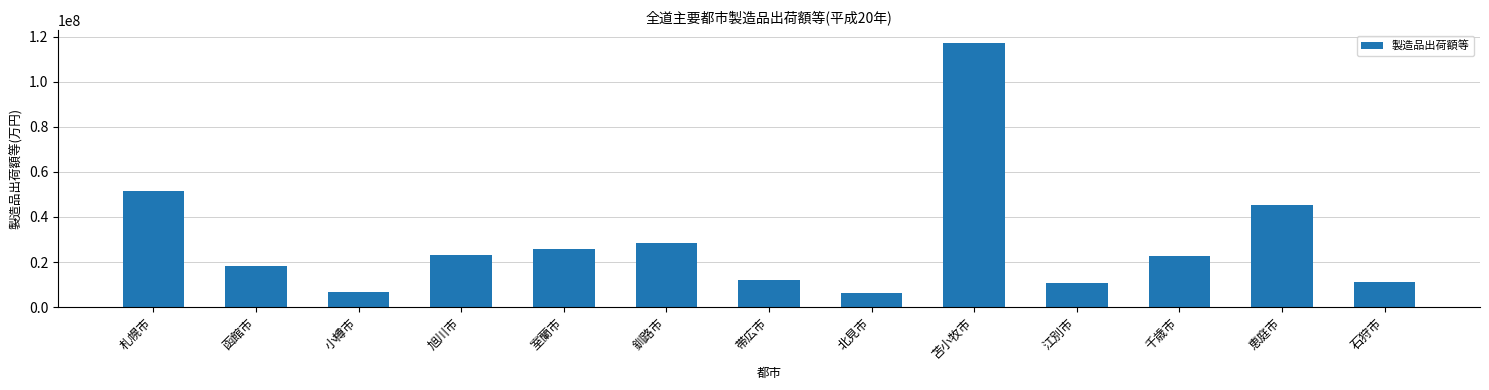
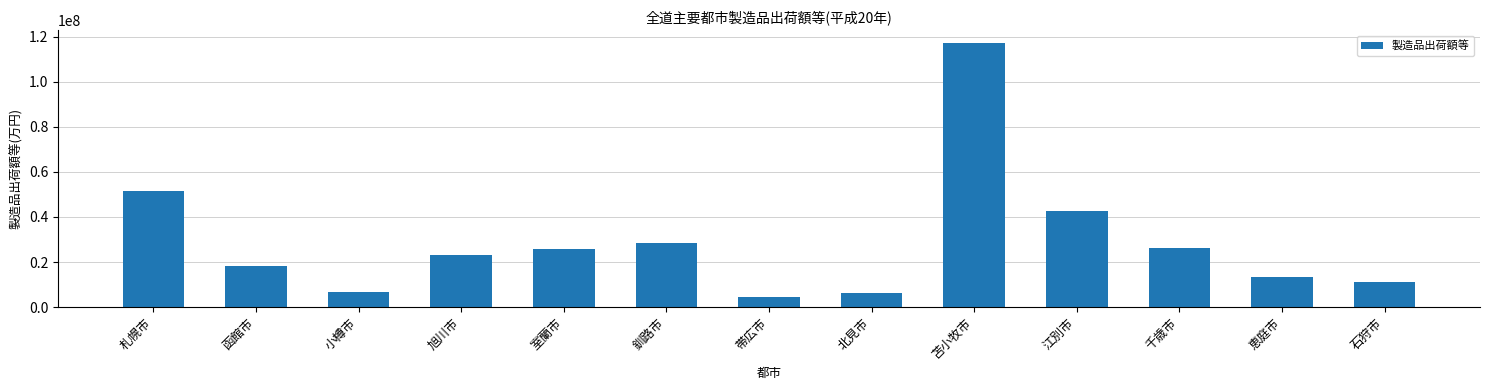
帯広市: 12000000 -> 4000000
江別市: 11000000 -> 42000000
千歳市: 23000000 -> 26000000
恵庭市: 45000000 -> 14000000
